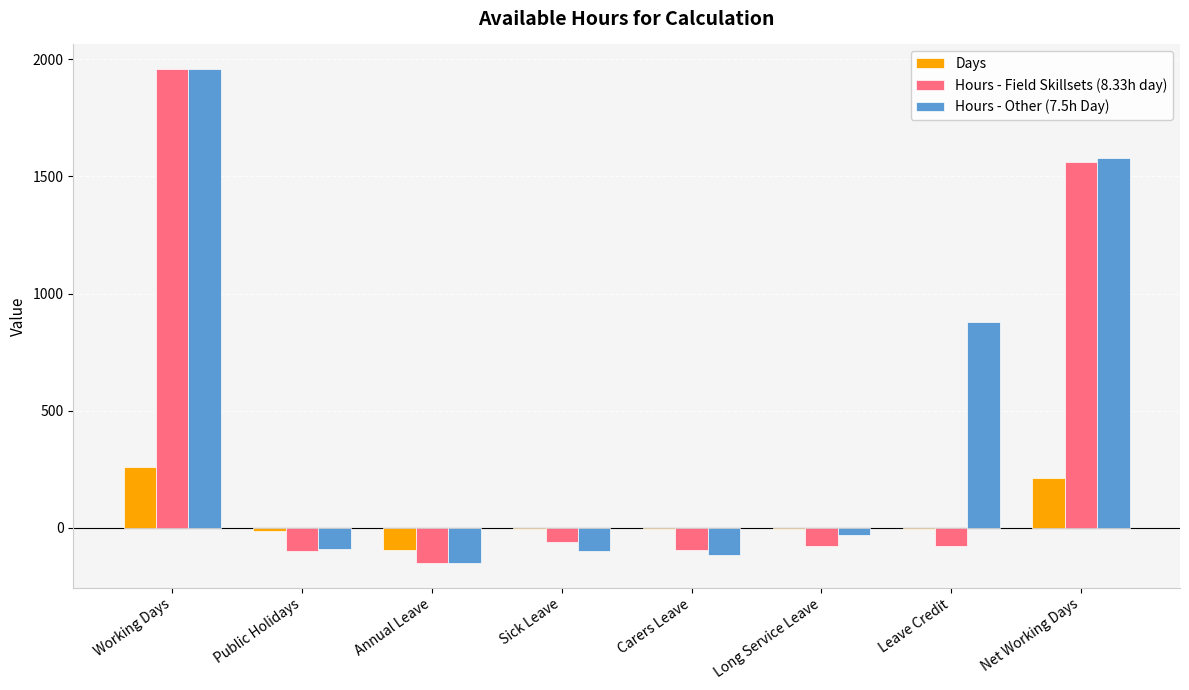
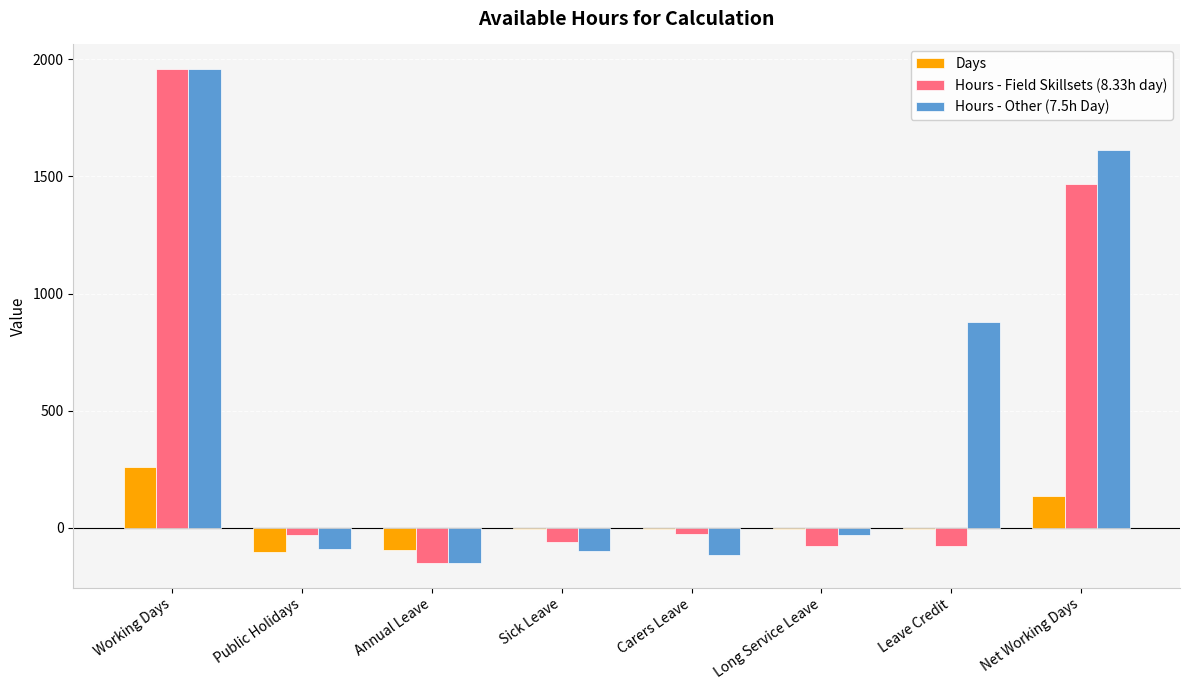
Days, Public Holidays: -10 -> -100
Hours - Field Skillsets (8.33h day), Public Holidays: -100 -> -30
Hours - Field Skillsets (8.33h day), Carers Leave: -90 -> -20
Days, Net Working Days: 210 -> 130
Hours - Field Skillsets (8.33h day), Net Working Days: 1560 -> 1470
Hours - Other (7.5h Day), Net Working Days: 1580 -> 1610
